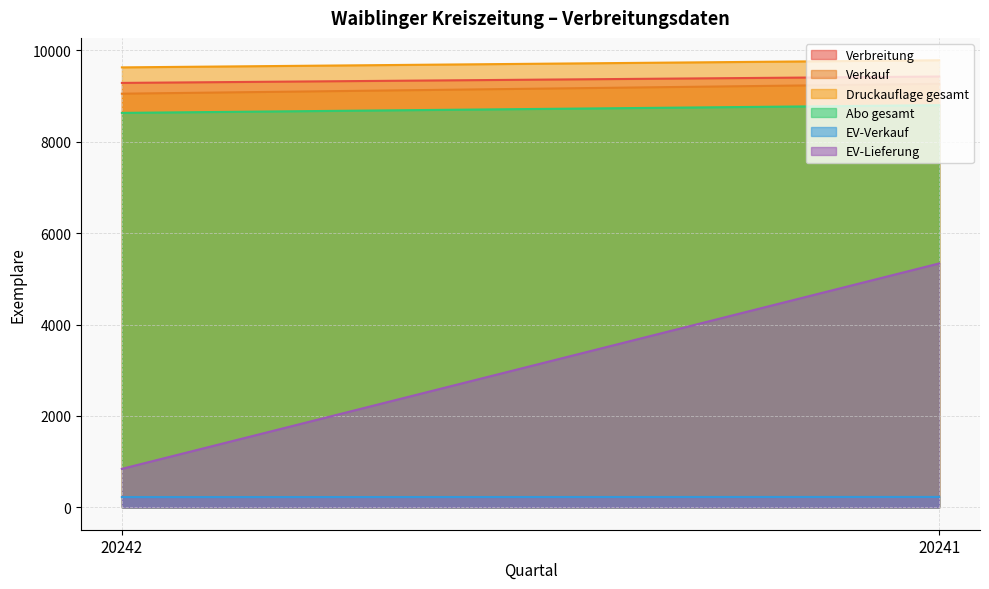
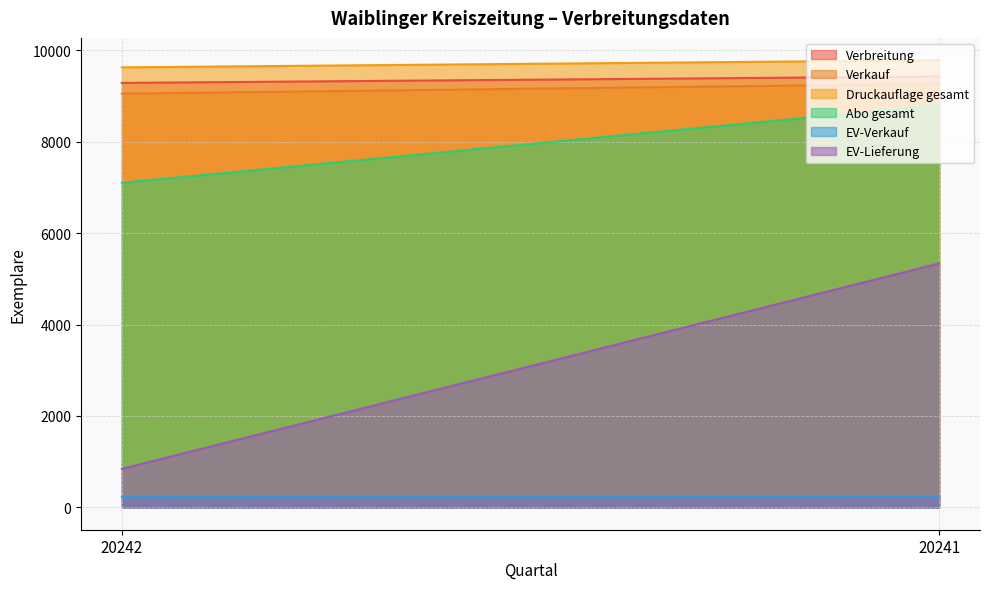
Abo gesamt, 20242: 8600 -> 7100
